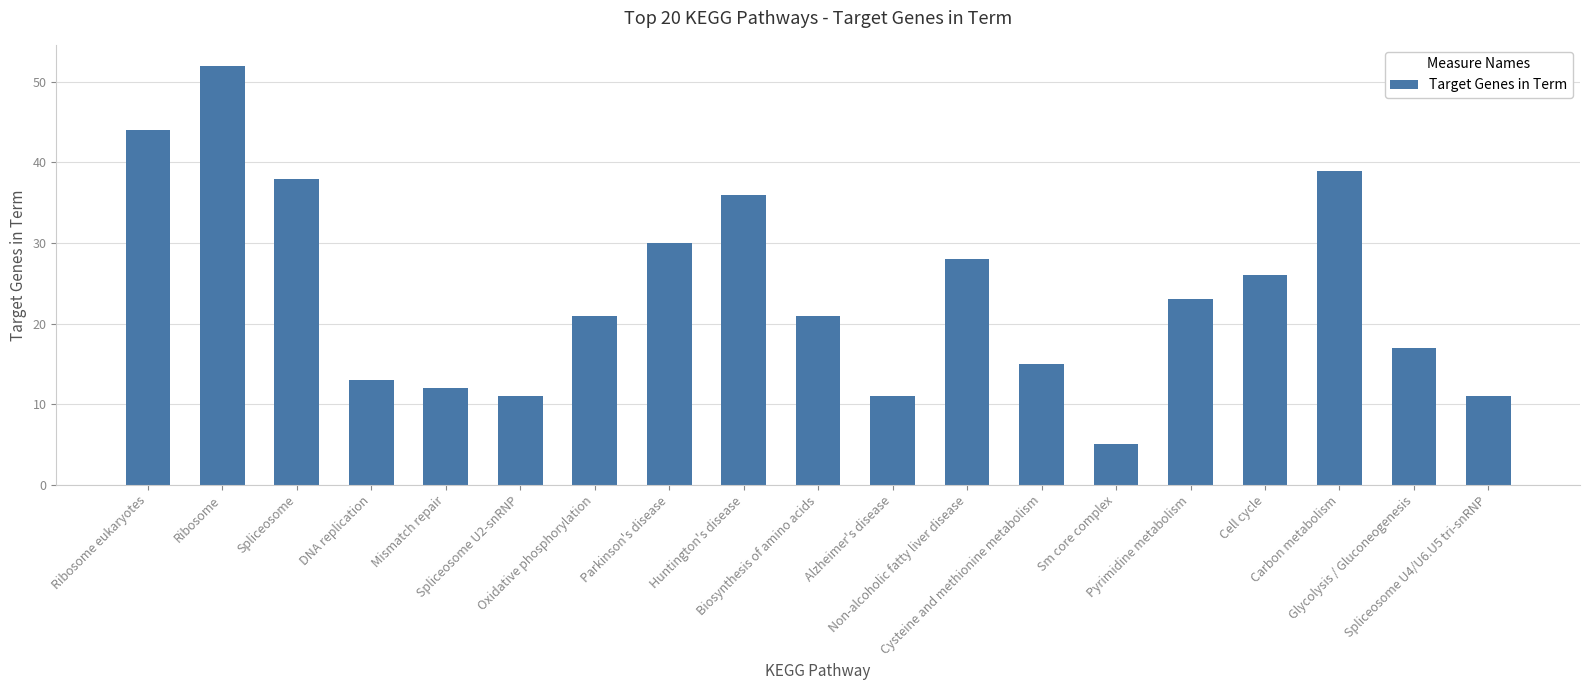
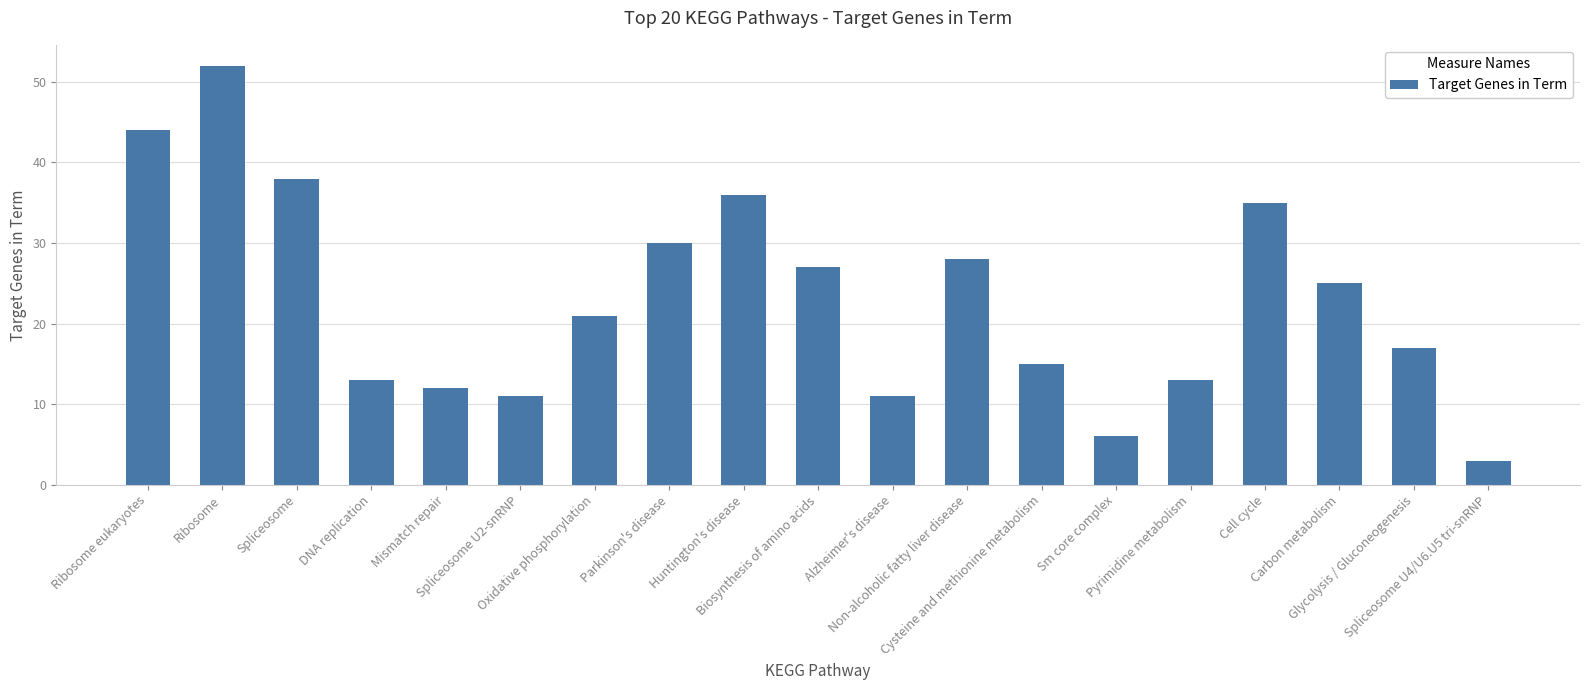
Biosynthesis of amino acids: 21 -> 27
Sm core complex: 5 -> 6
Pyrimidine metabolism: 23 -> 13
Cell cycle: 26 -> 35
Carbon metabolism: 39 -> 25
Spliceosome U4/U6.U5 tri-snRNP: 11 -> 3
